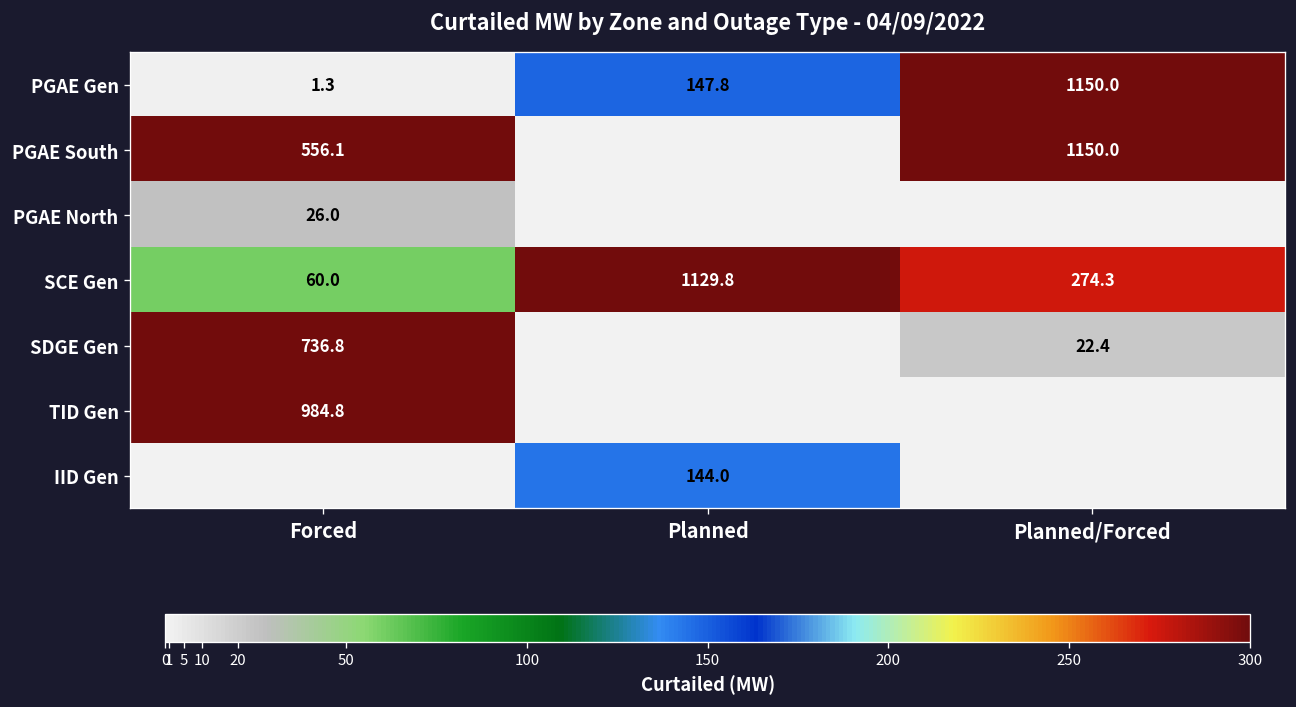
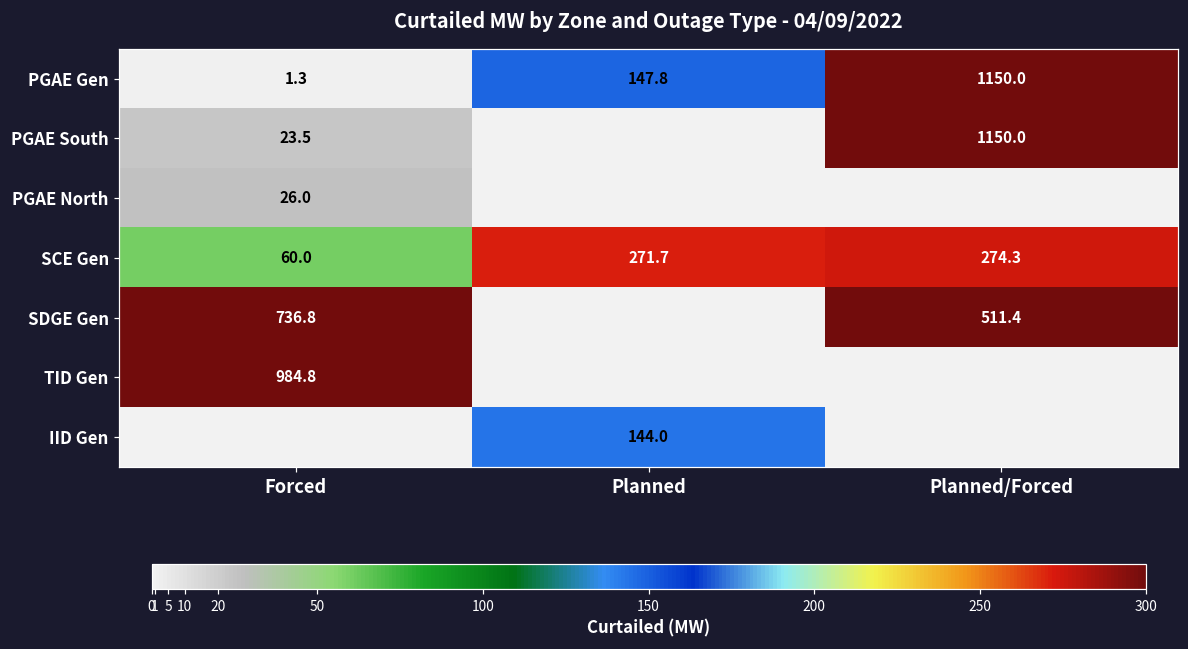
PGAE South, Forced: 556.1 -> 23.5
SCE Gen, Planned: 1129.8 -> 271.7
SDGE Gen, Planned/Forced: 22.4 -> 511.4
